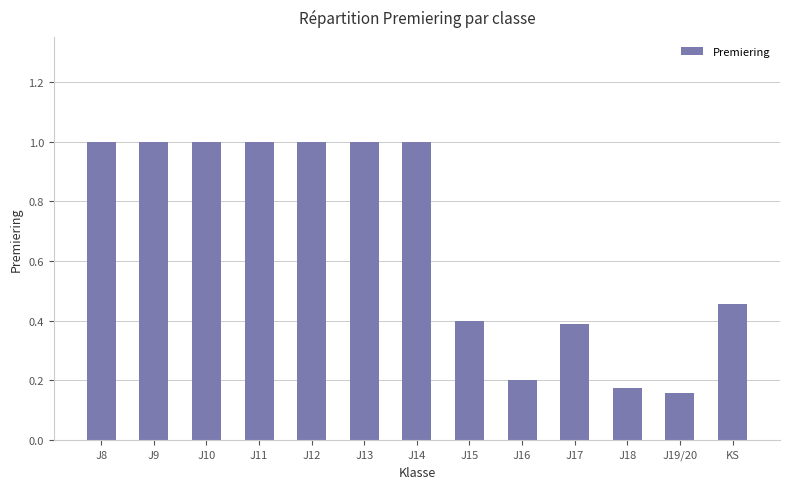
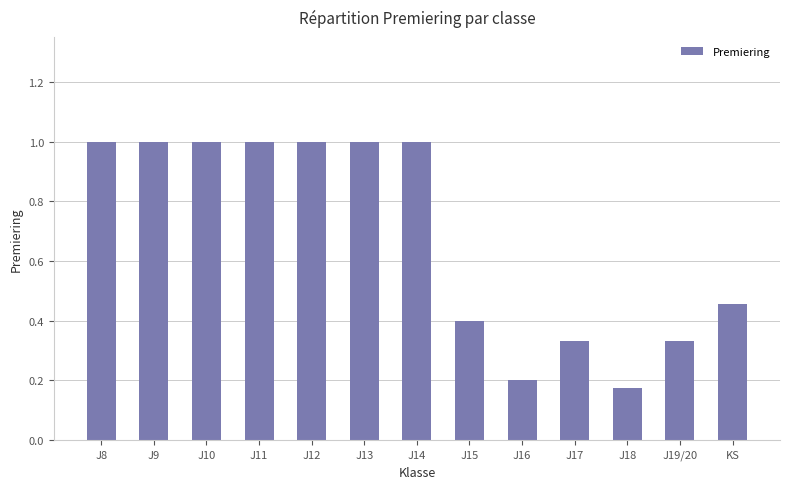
J17: 0.39 -> 0.33
J19/20: 0.16 -> 0.33
